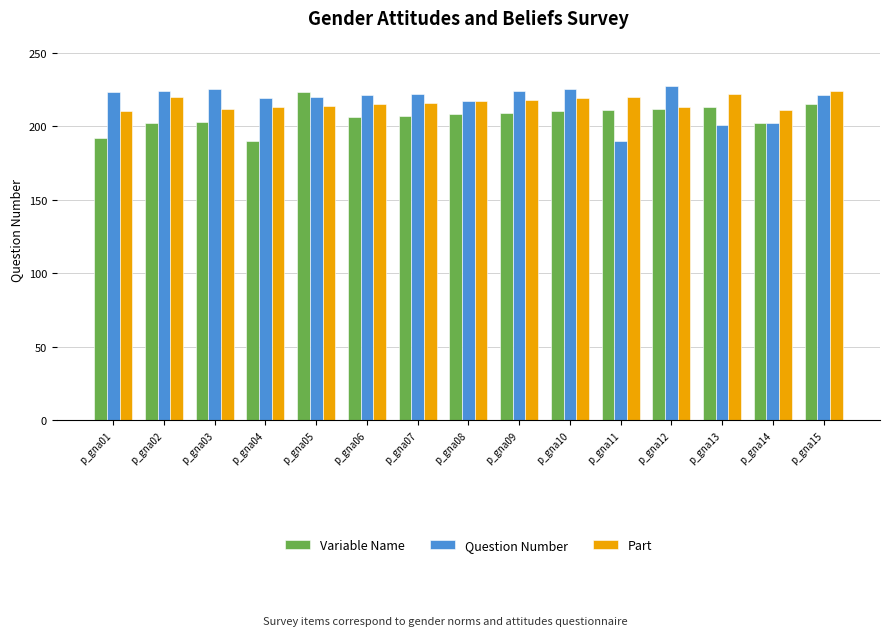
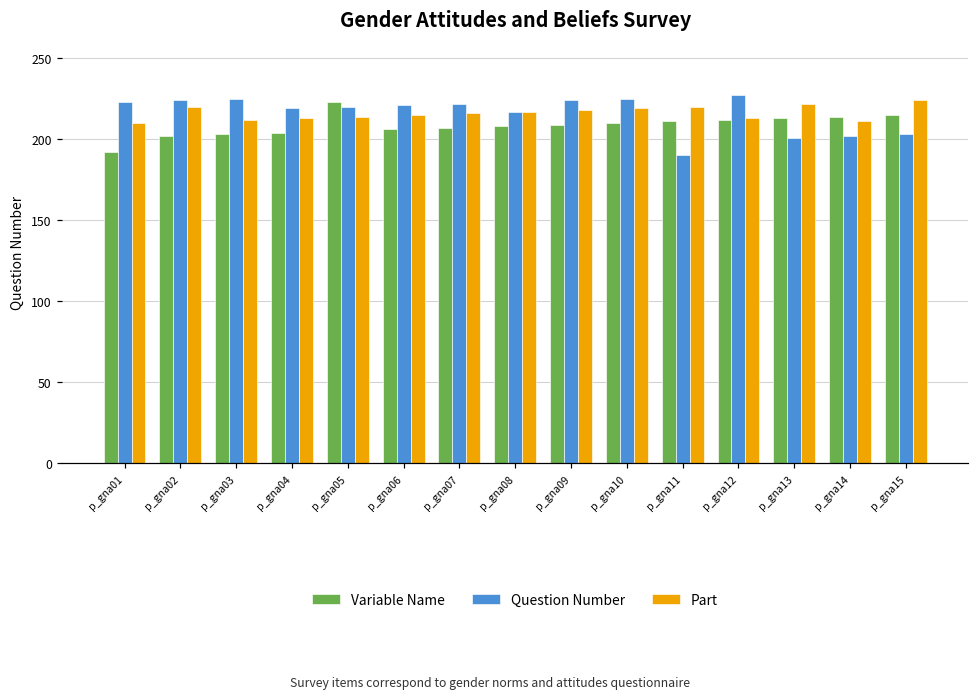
Variable Name, p_gna04: 190 -> 204
Variable Name, p_gna14: 202 -> 214
Question Number, p_gna15: 221 -> 203
